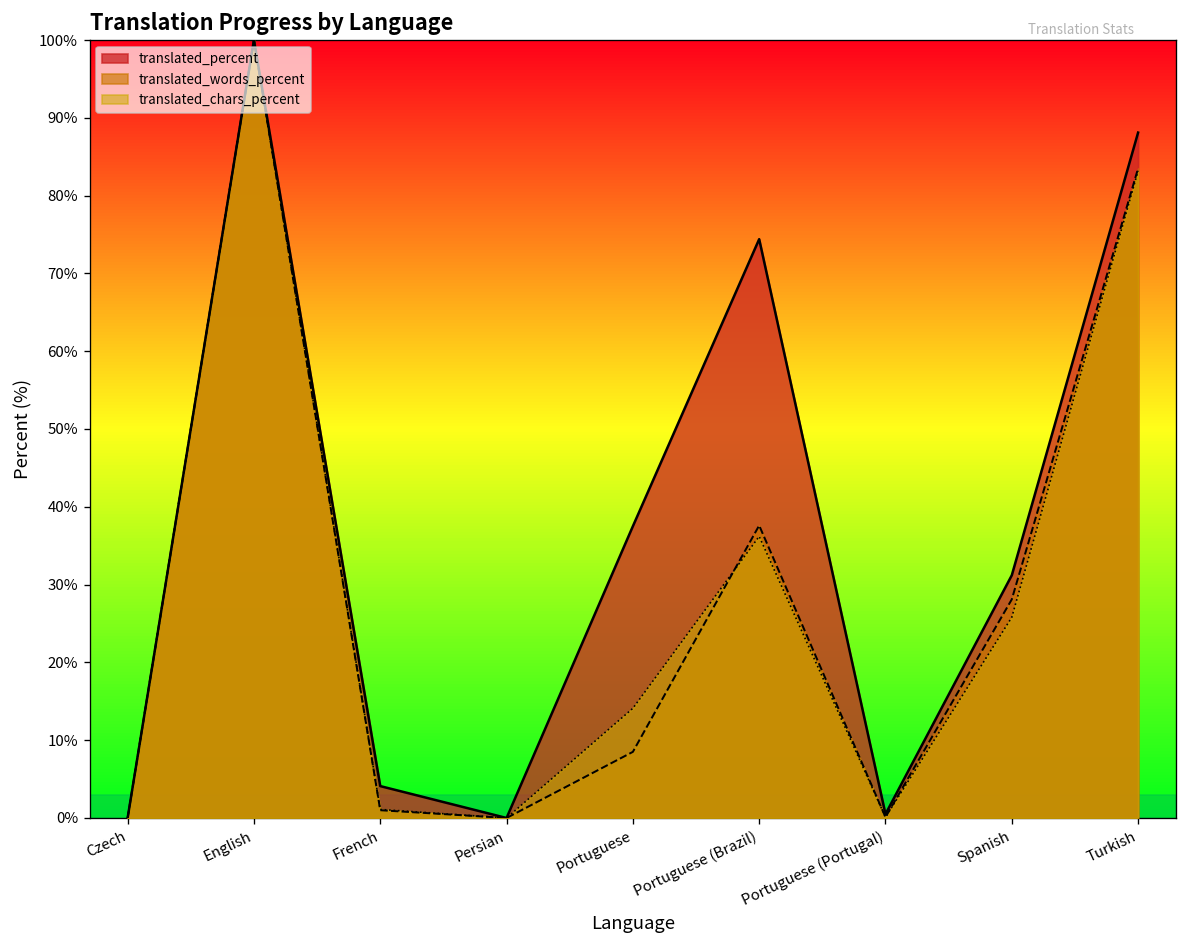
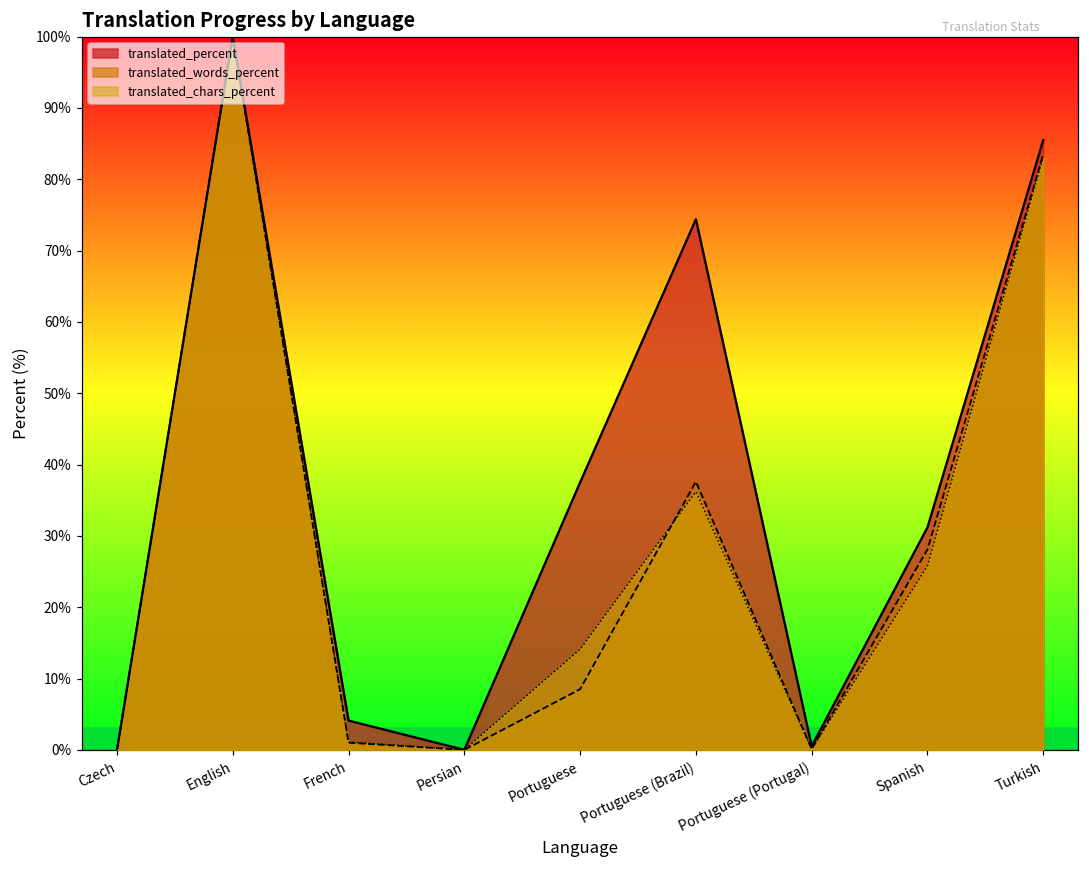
translated_percent, Turkish: 88% -> 86%
